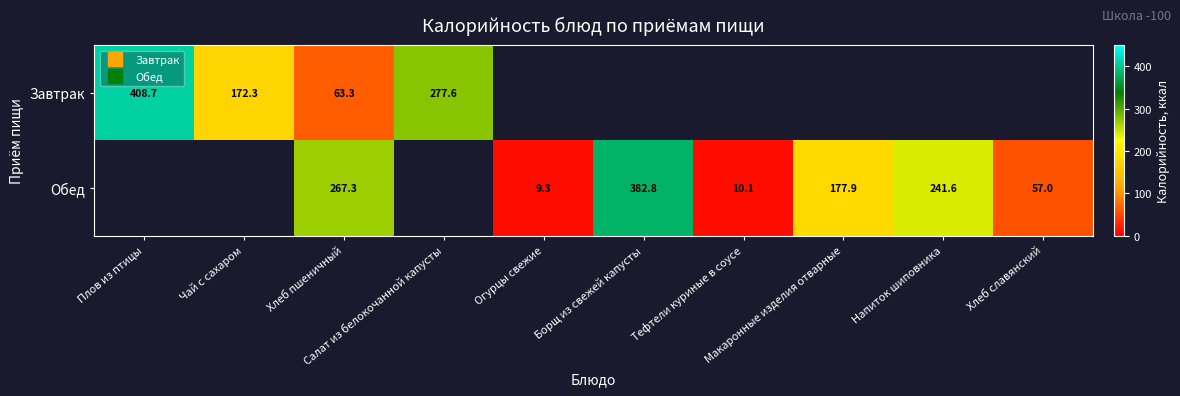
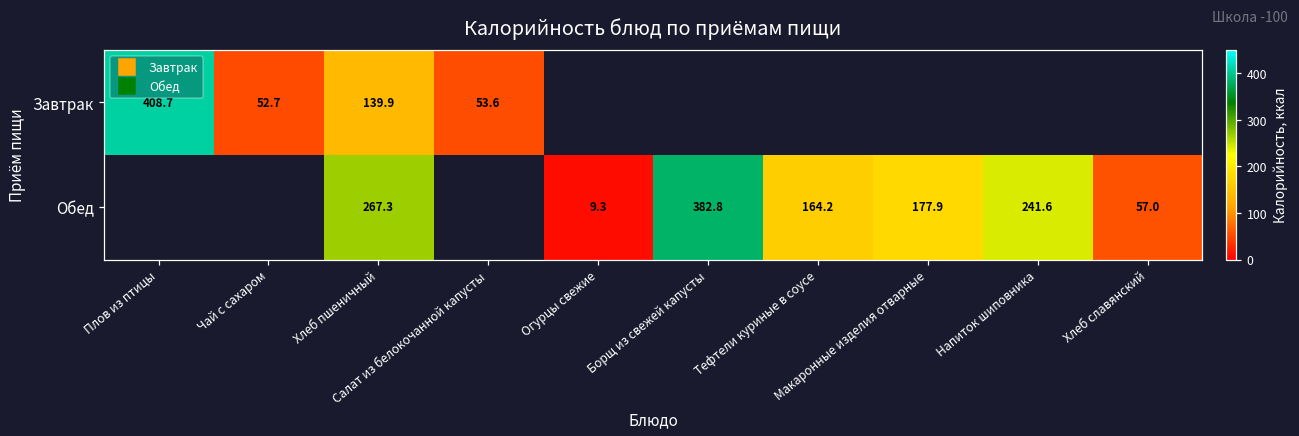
Завтрак, Чай с сахаром: 172.3 -> 52.7
Завтрак, Хлеб пшеничный: 63.3 -> 139.9
Завтрак, Салат из белокочанной капусты: 277.6 -> 53.6
Обед, Тефтели куриные в соусе: 10.1 -> 164.2
